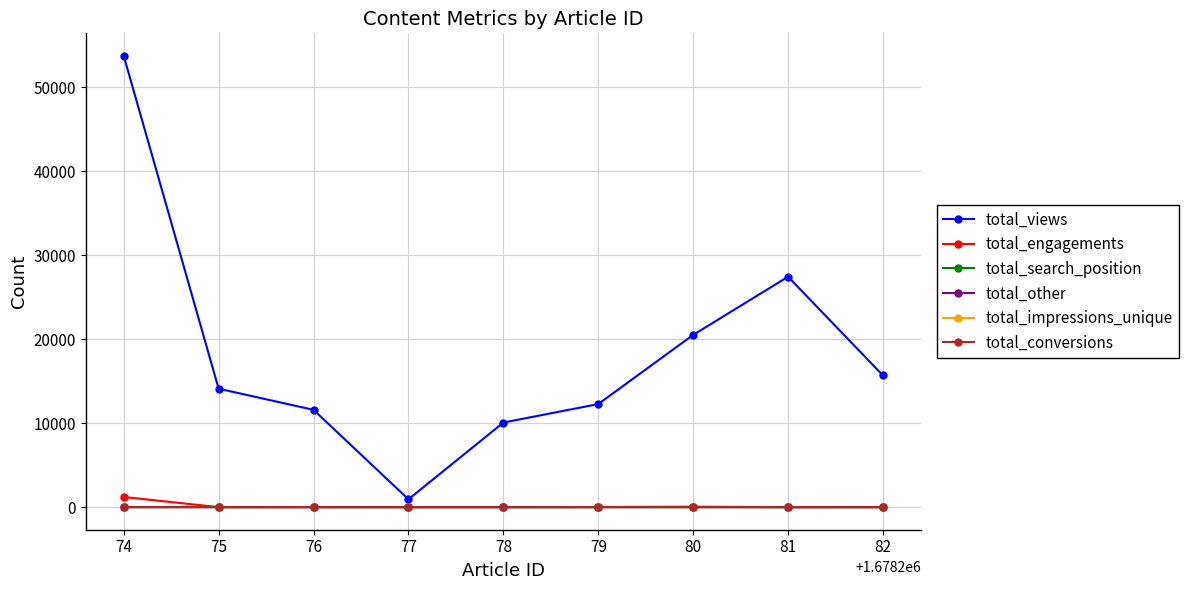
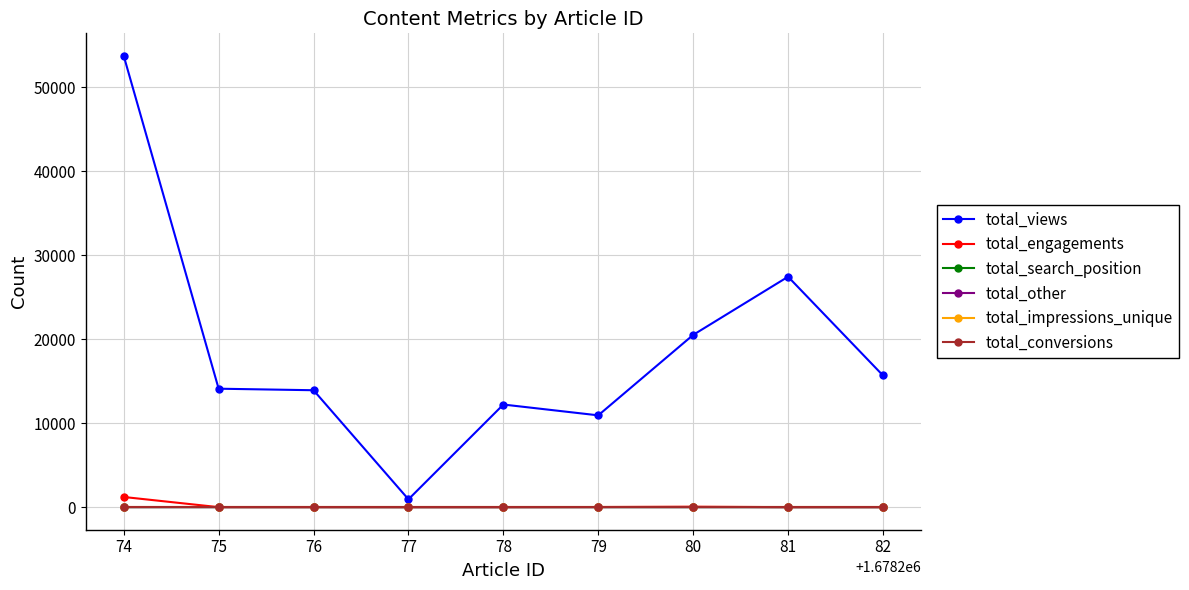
total_views, 76: 12000 -> 14000
total_views, 78: 10000 -> 12000
total_views, 79: 12000 -> 11000
